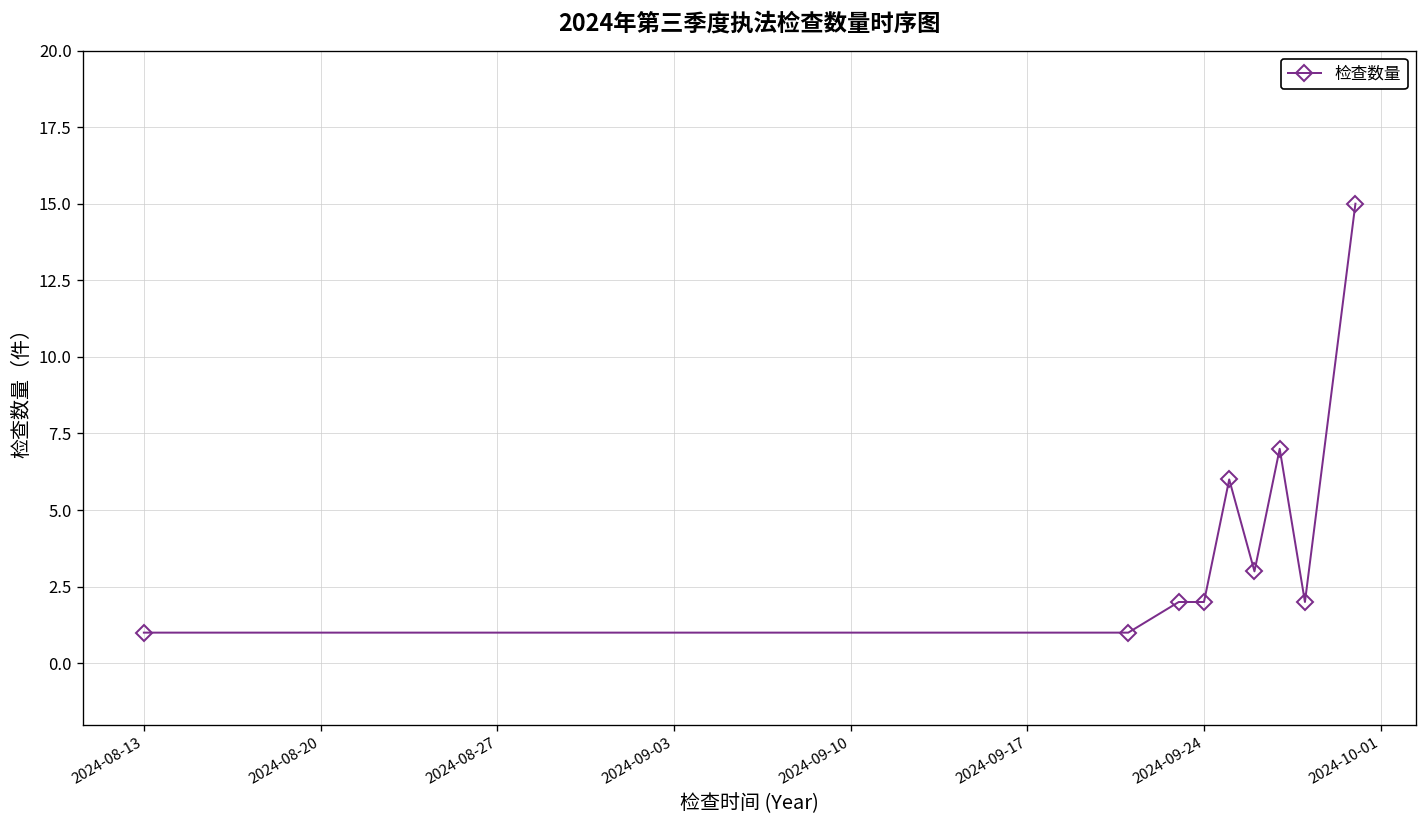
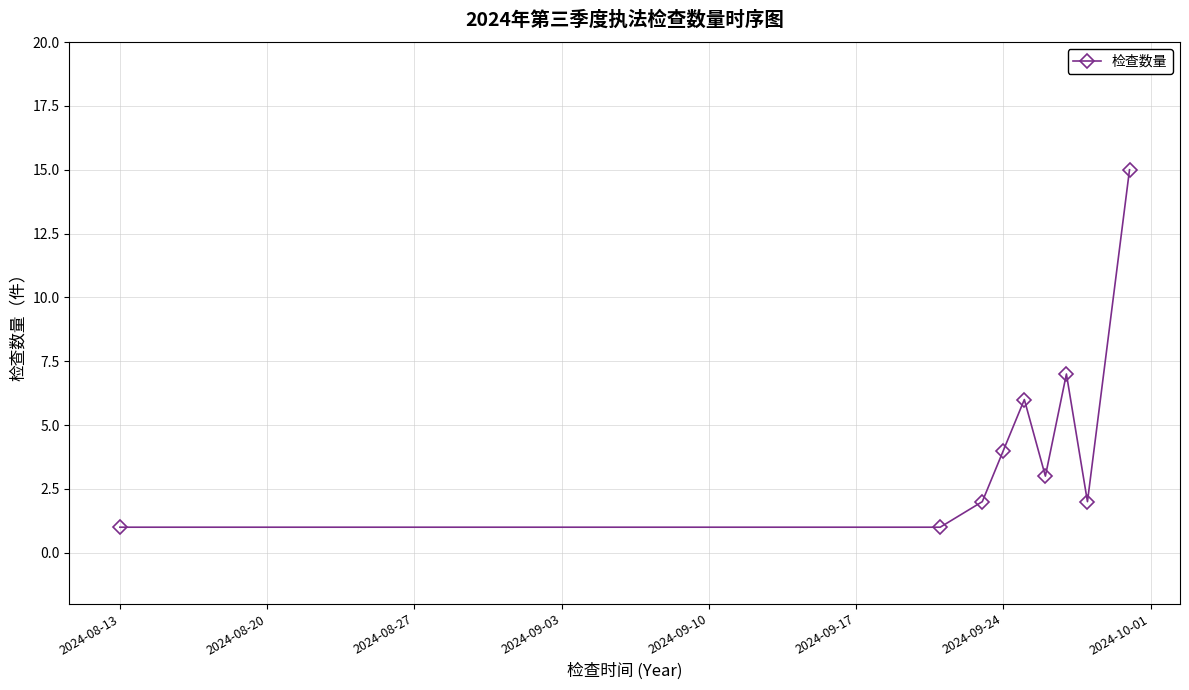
2024-09-24: 2 -> 4
